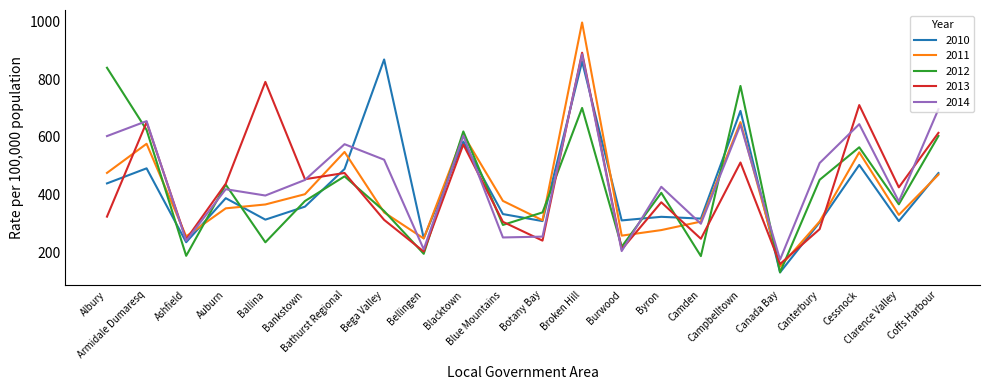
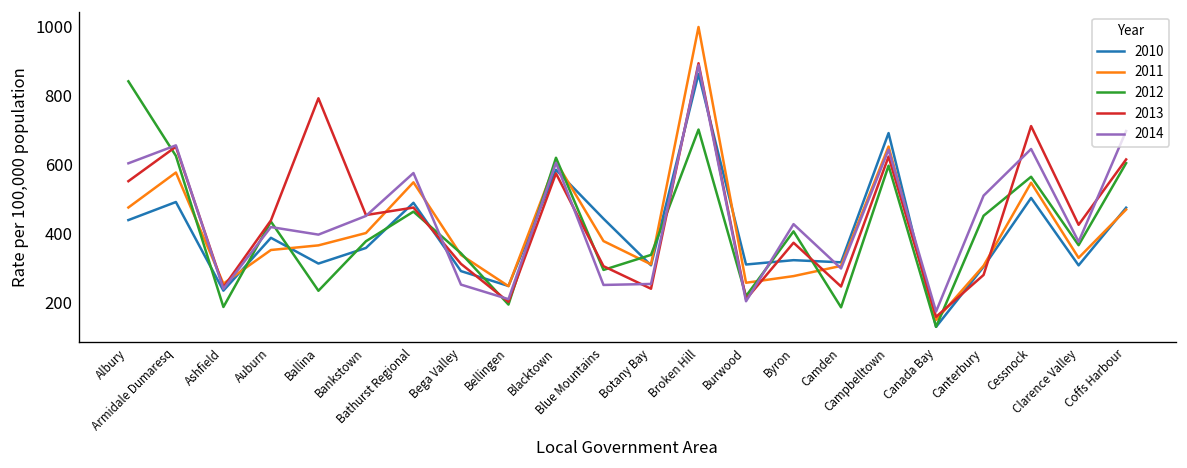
2013, Albury: 320 -> 550
2010, Bega Valley: 870 -> 290
2014, Bega Valley: 520 -> 250
2010, Blue Mountains: 330 -> 440
2012, Campbelltown: 780 -> 600
2013, Campbelltown: 510 -> 620
